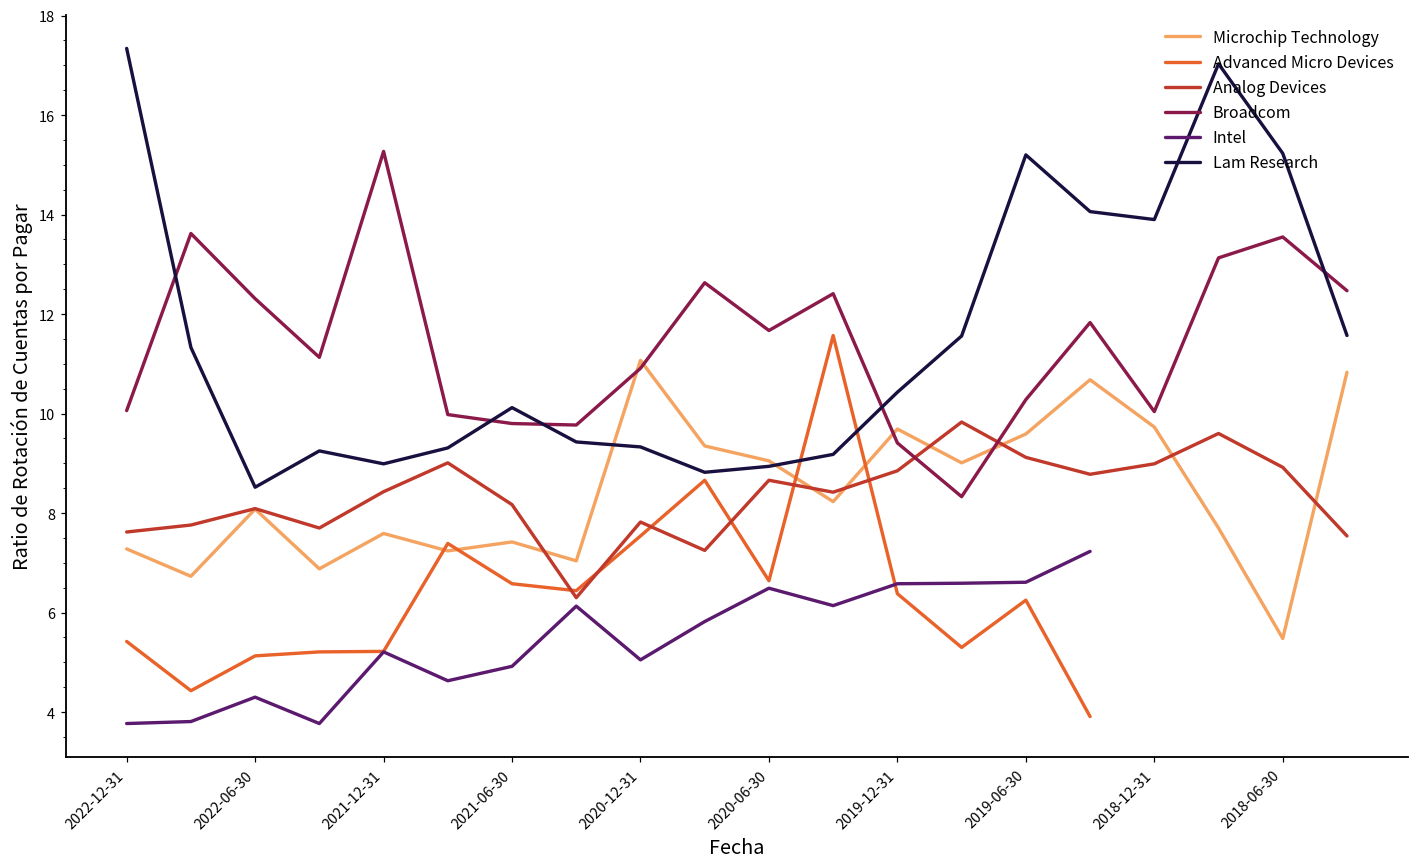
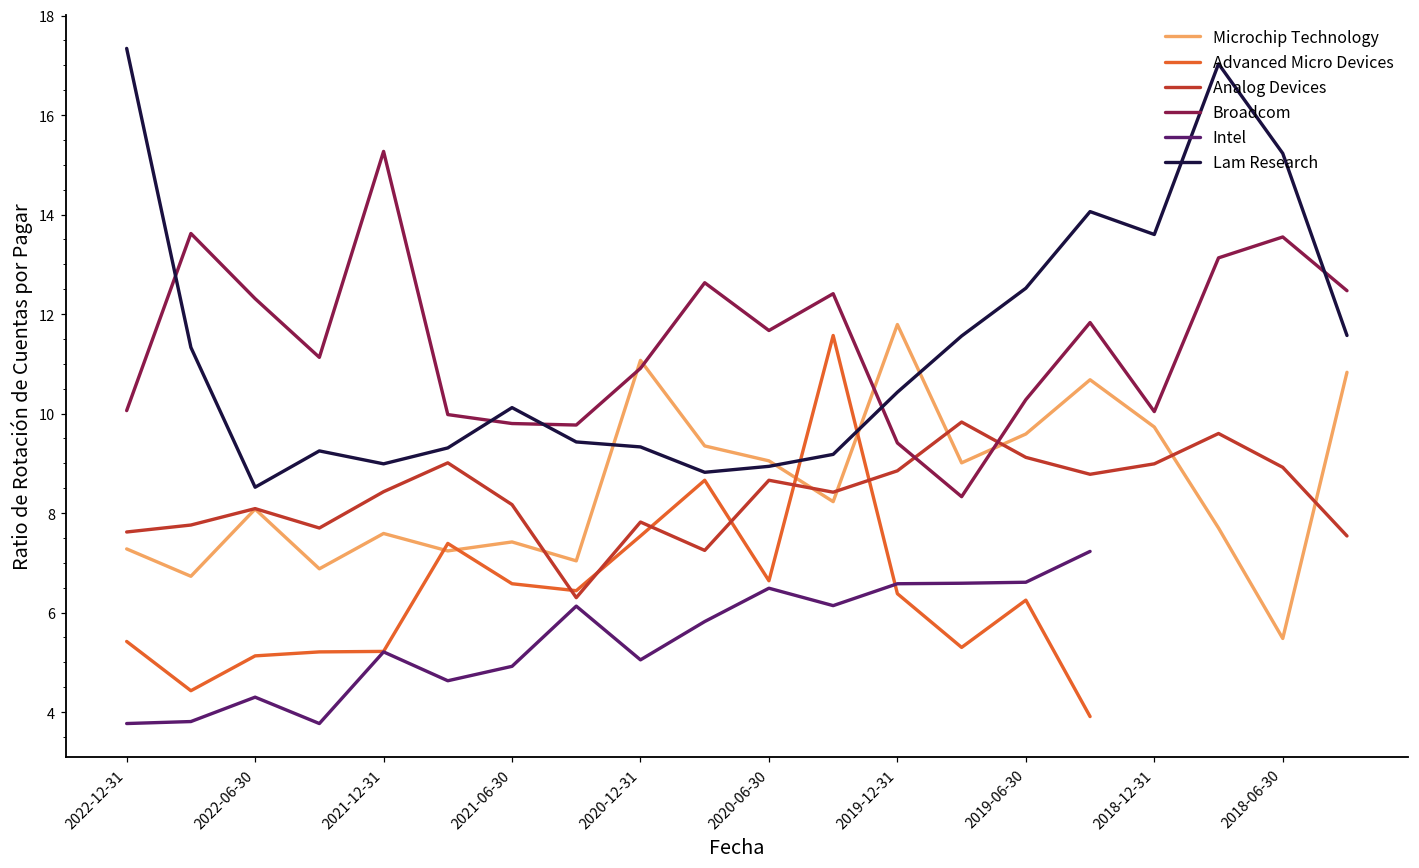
Microchip Technology, 2019-12-31: 9.7 -> 11.8
Lam Research, 2019-06-30: 15.2 -> 12.5
Lam Research, 2018-12-31: 13.9 -> 13.6
